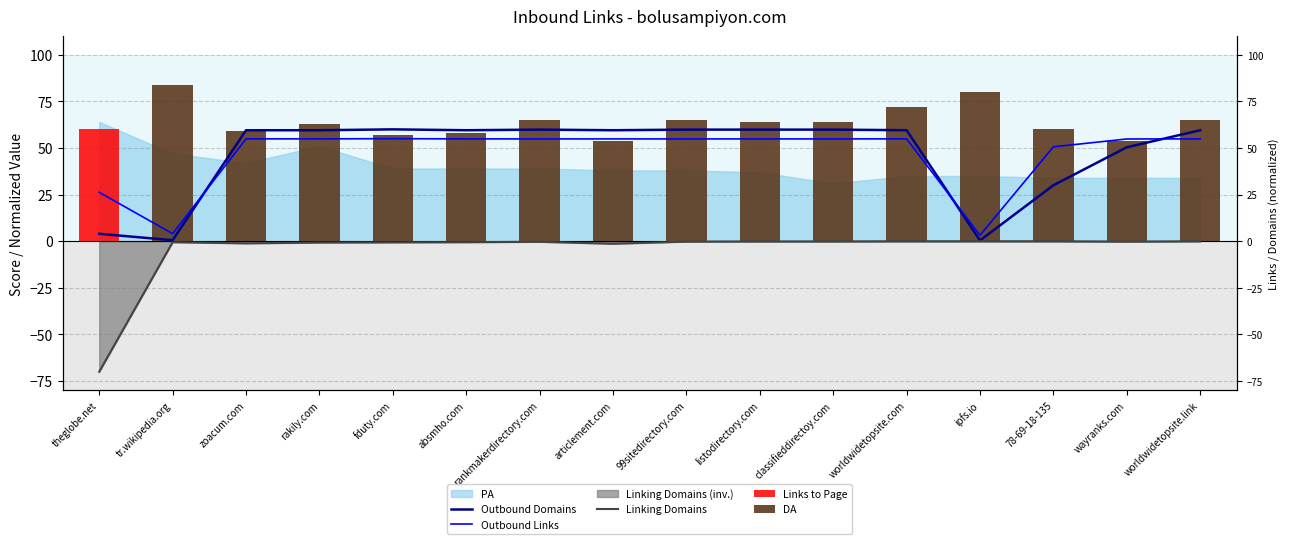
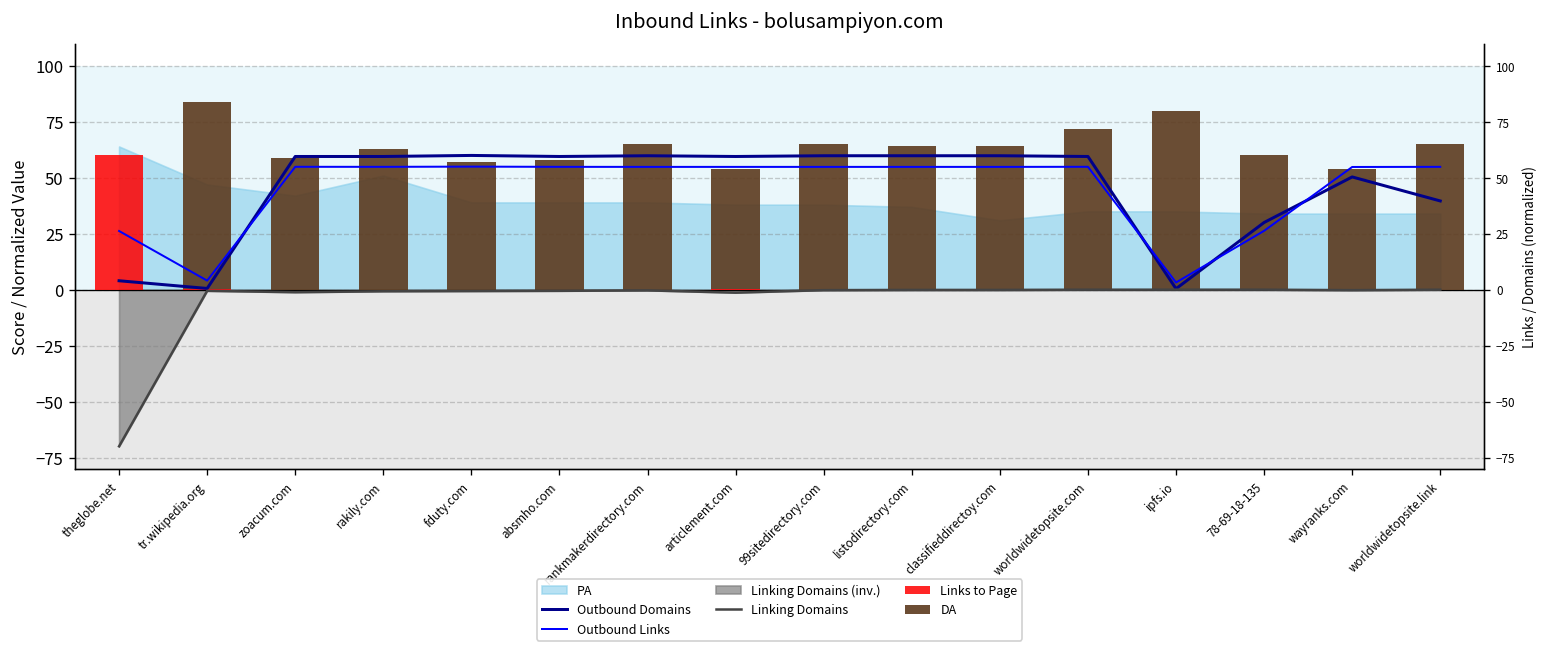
Outbound Links, 78-69-18-135: 51 -> 26
Outbound Domains, worldwidetopsite.link: 60 -> 40
